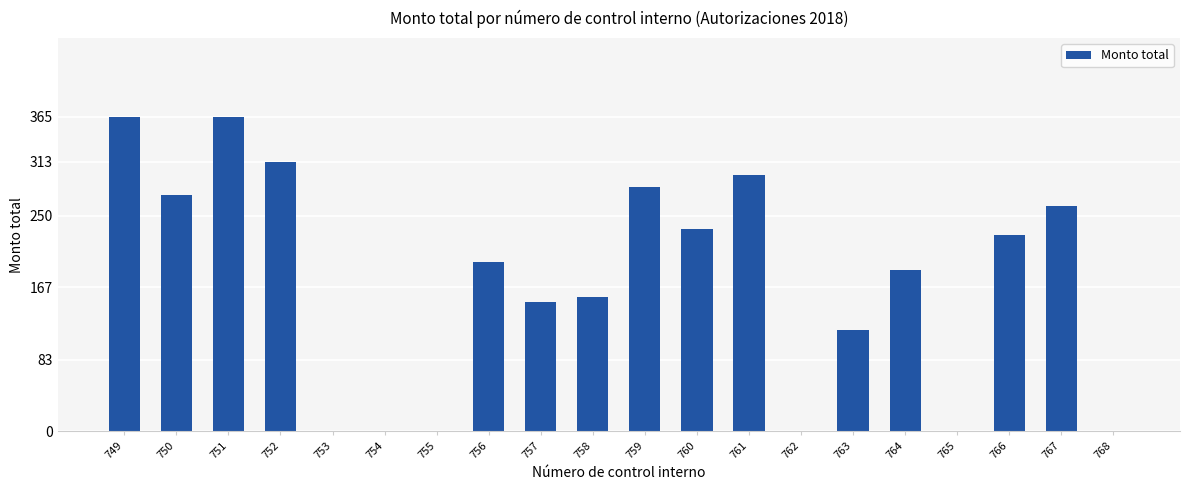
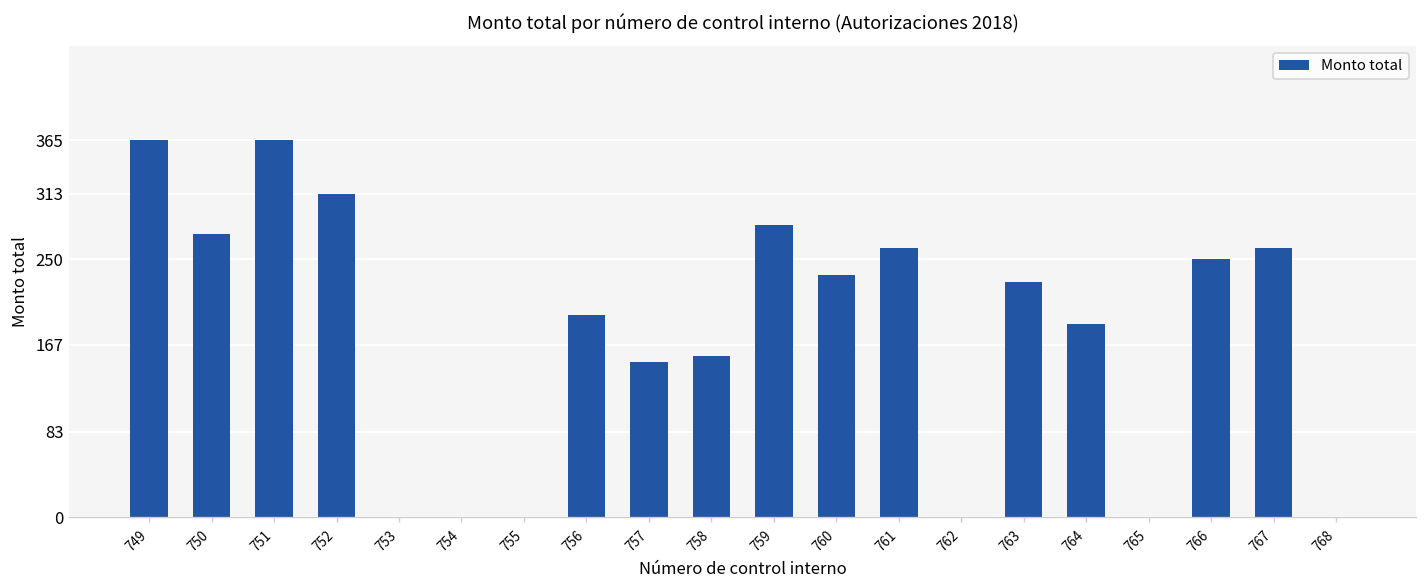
761: 300 -> 260
763: 120 -> 230
766: 230 -> 250
